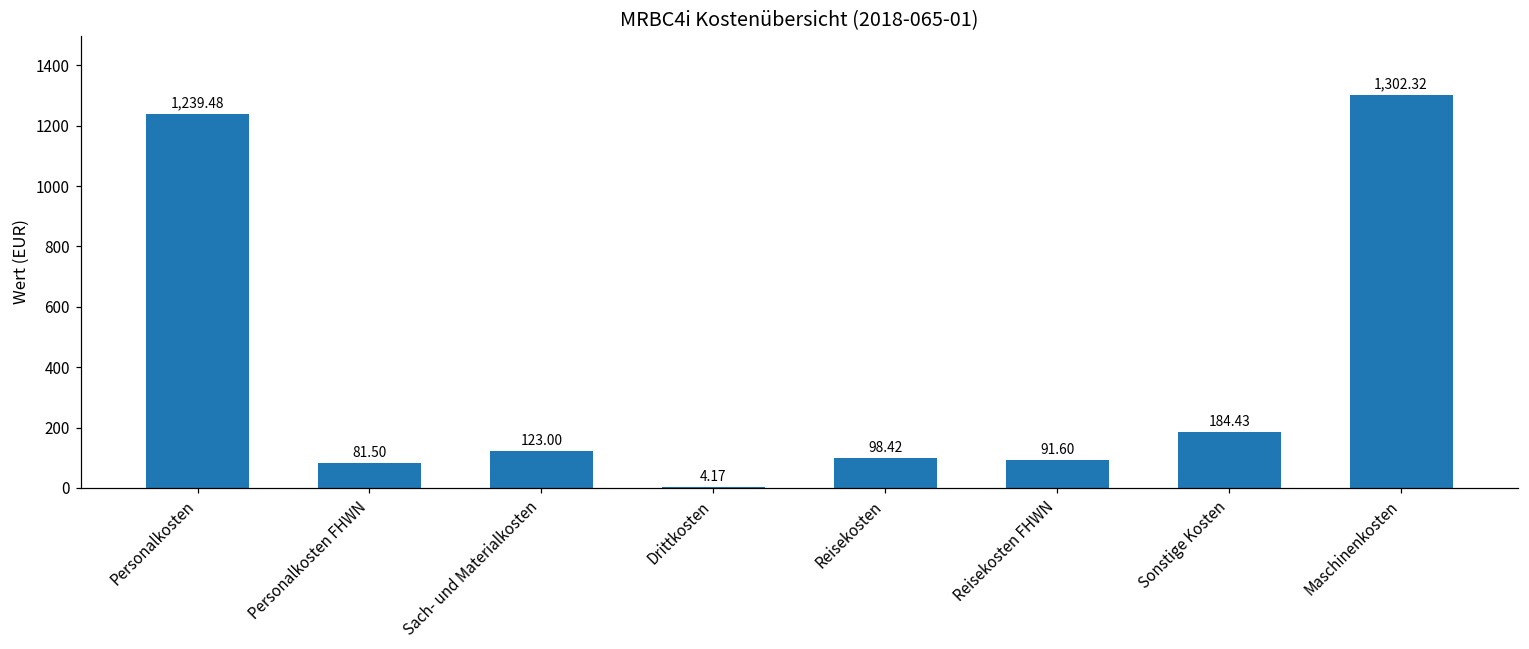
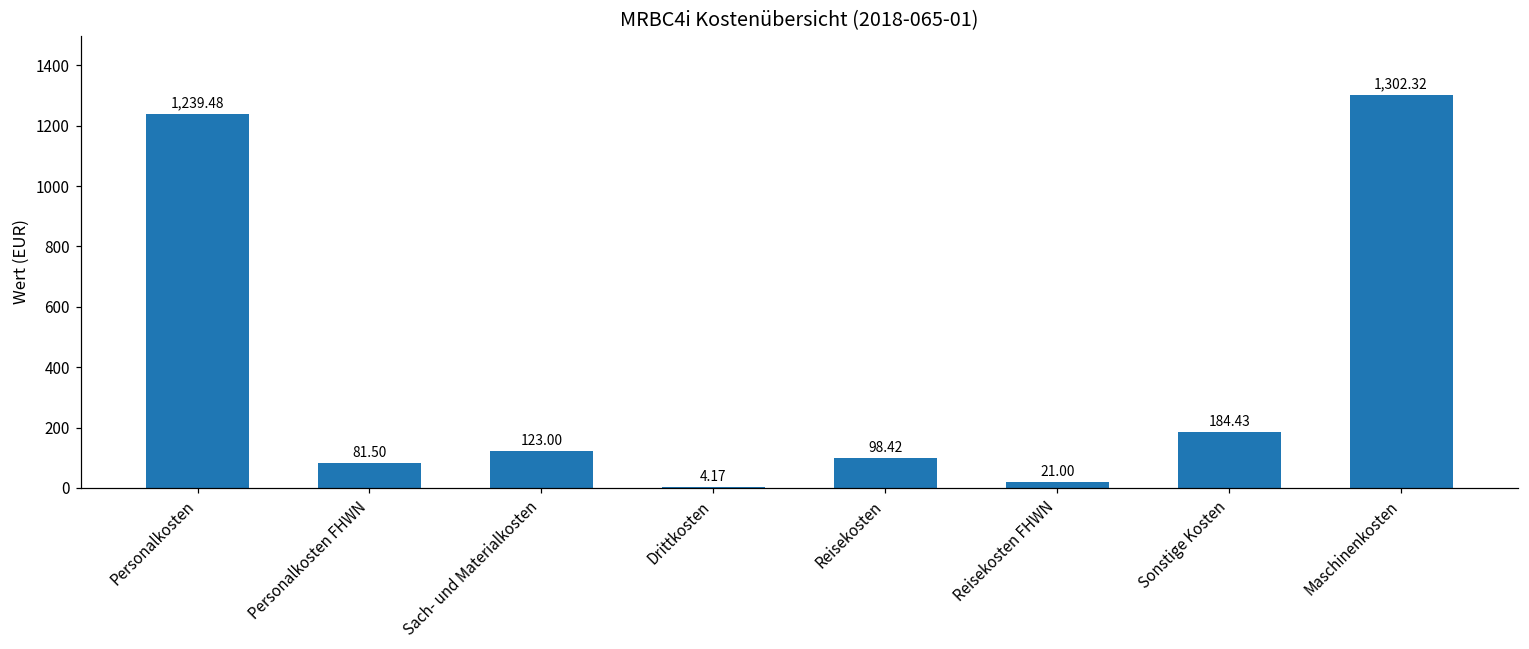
Reisekosten FHWN: 91.60 -> 21.00
